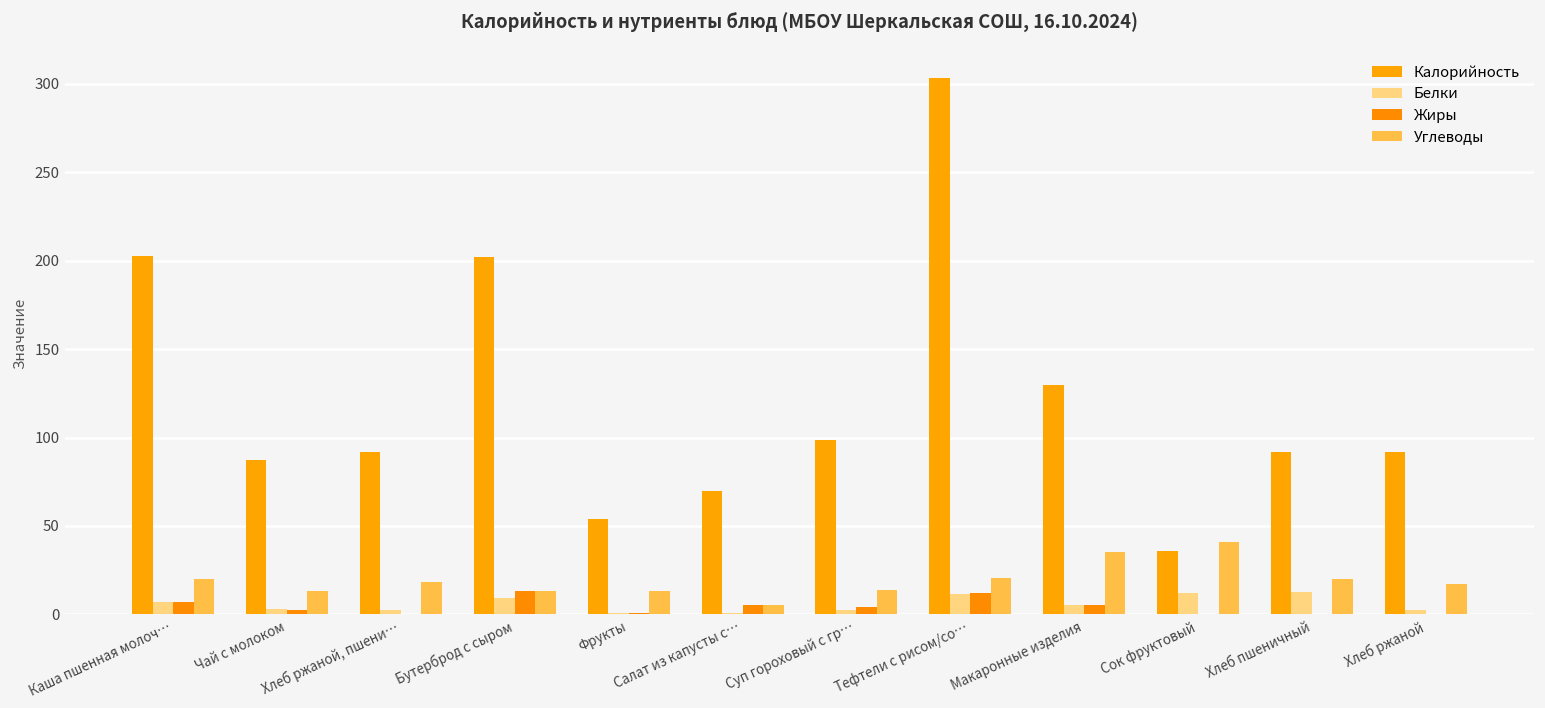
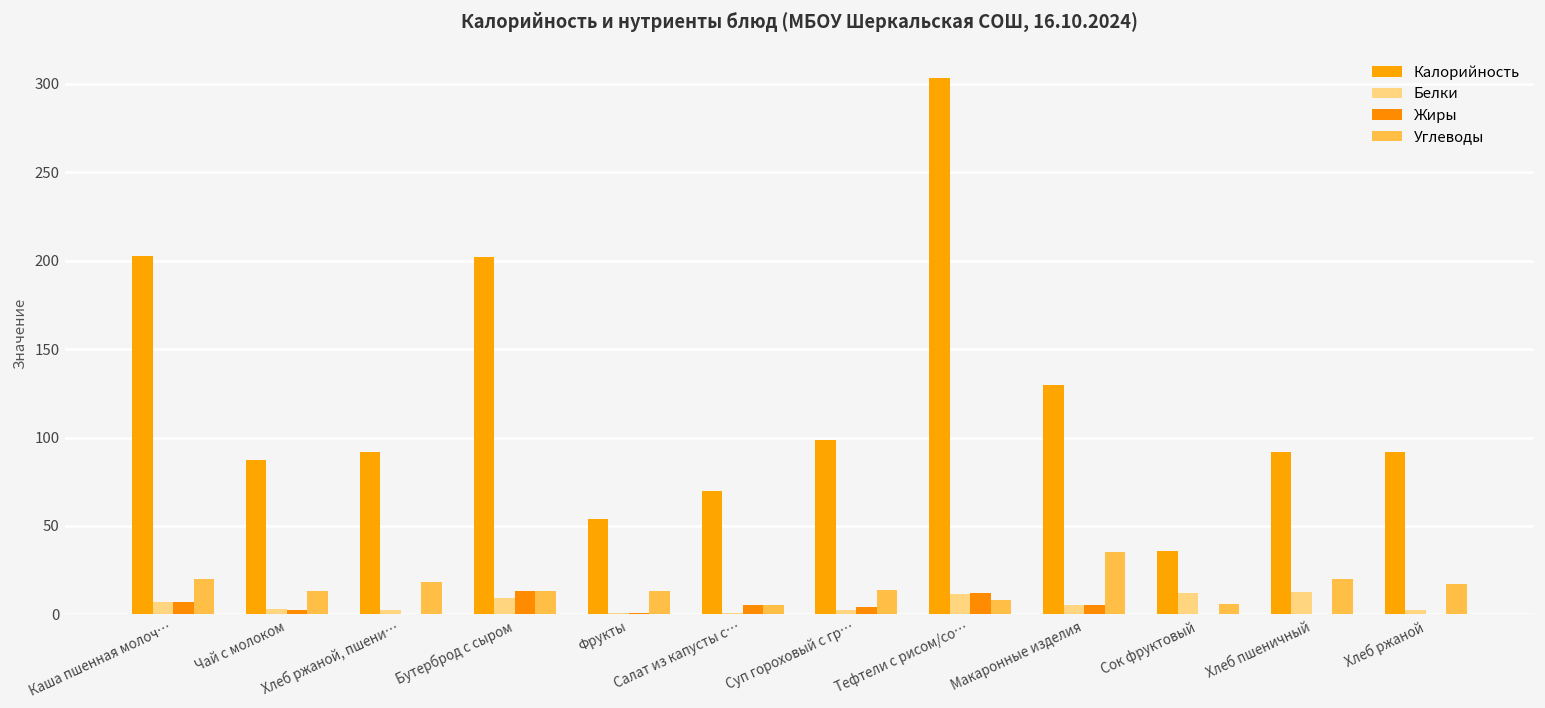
Углеводы, Тефтели с рисом/со…: 20 -> 8
Углеводы, Сок фруктовый: 41 -> 6
